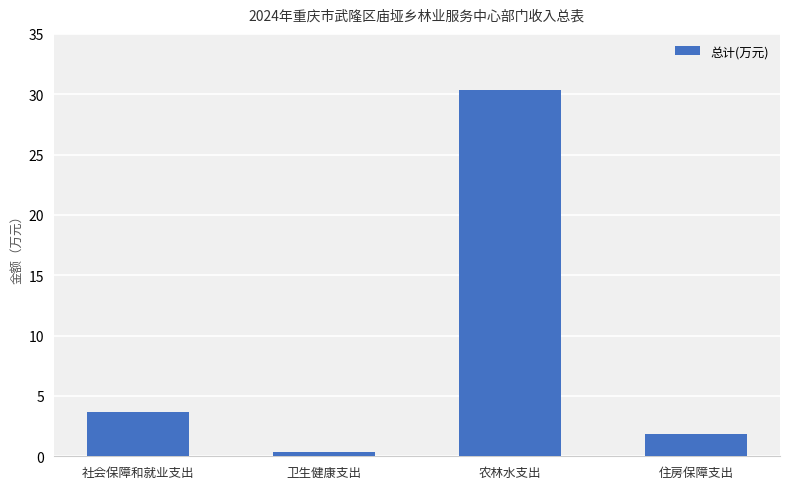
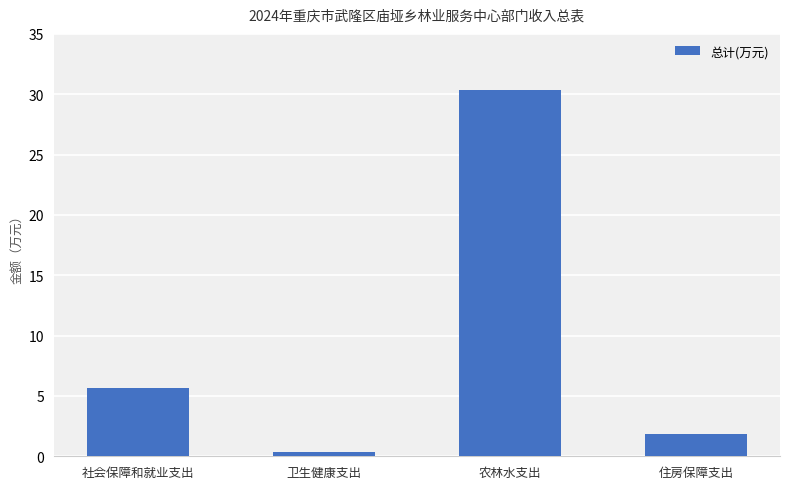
社会保障和就业支出: 3.7 -> 5.7
